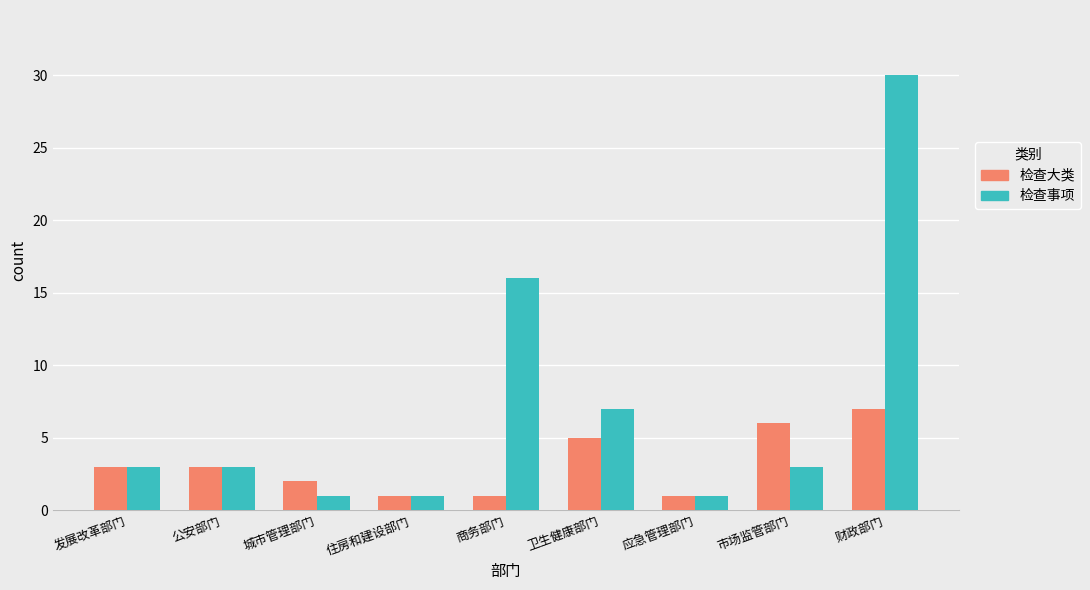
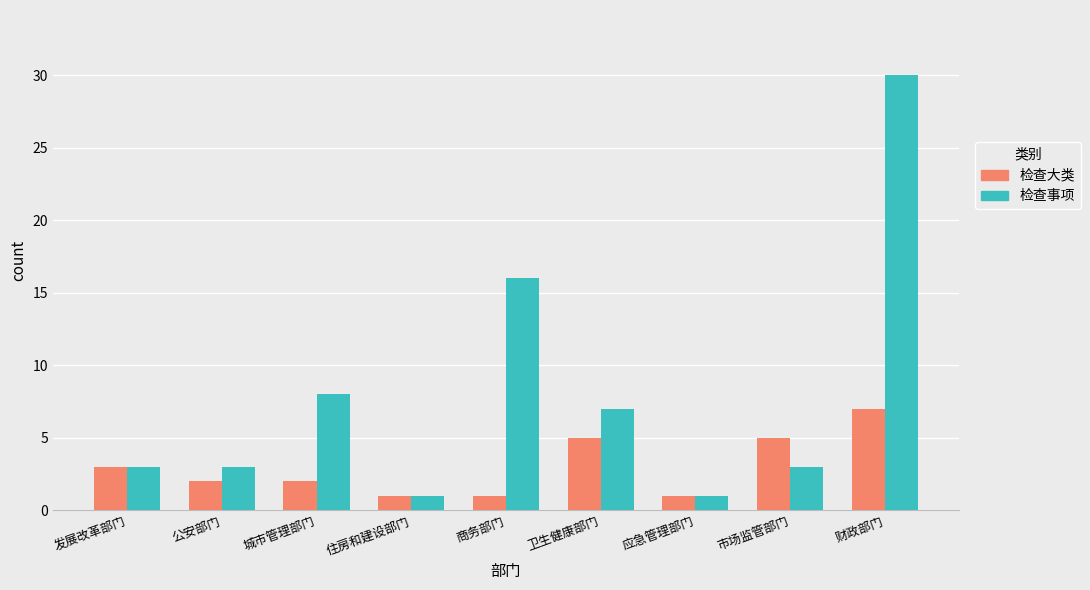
检查大类, 公安部门: 3 -> 2
检查事项, 城市管理部门: 1 -> 8
检查大类, 市场监管部门: 6 -> 5
